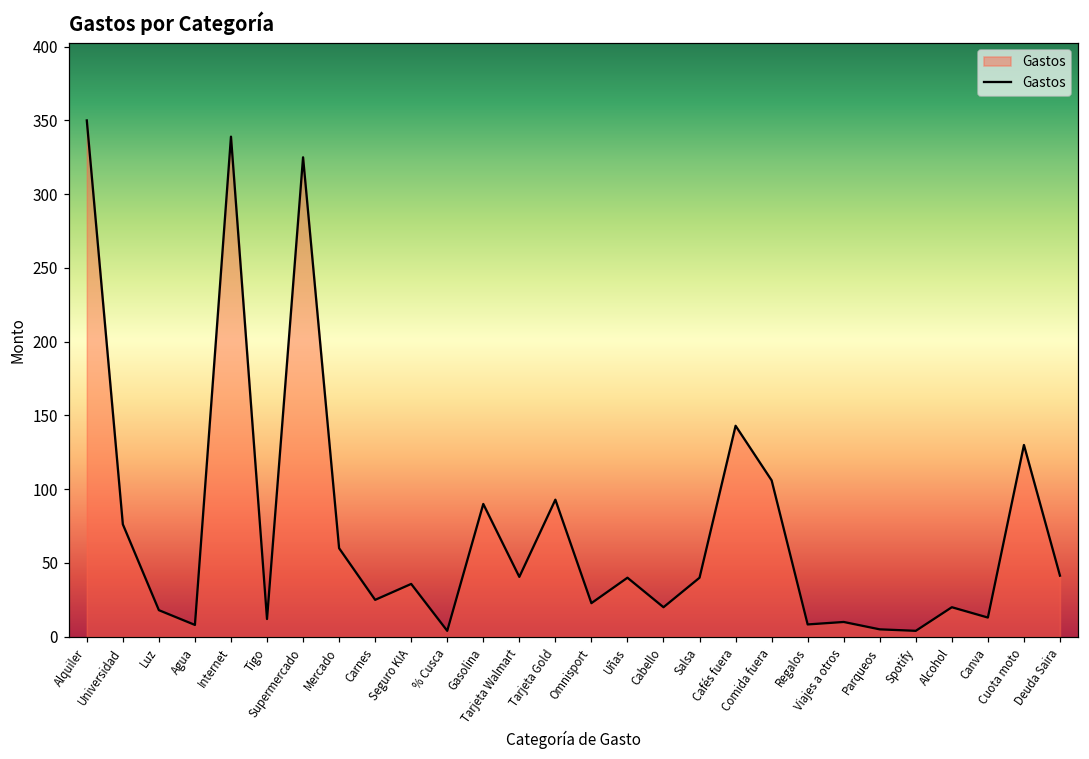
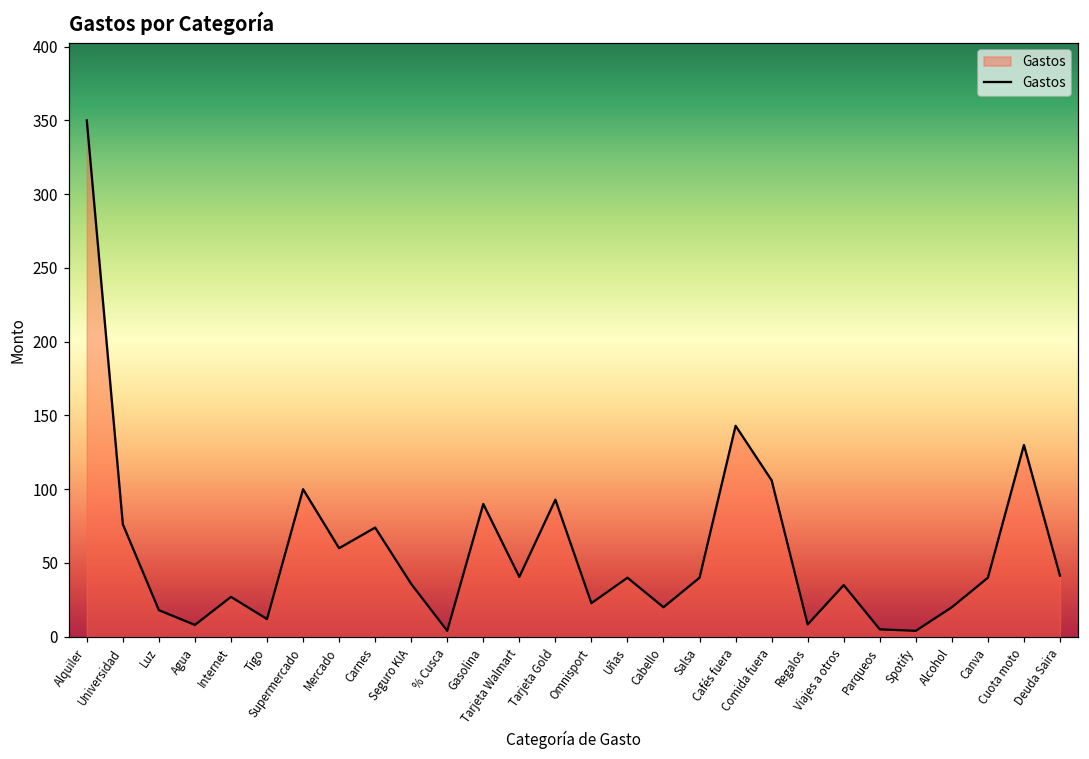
Internet: 339 -> 27
Supermercado: 325 -> 100
Carnes: 25 -> 74
Viajes a otros: 10 -> 35
Canva: 13 -> 40
